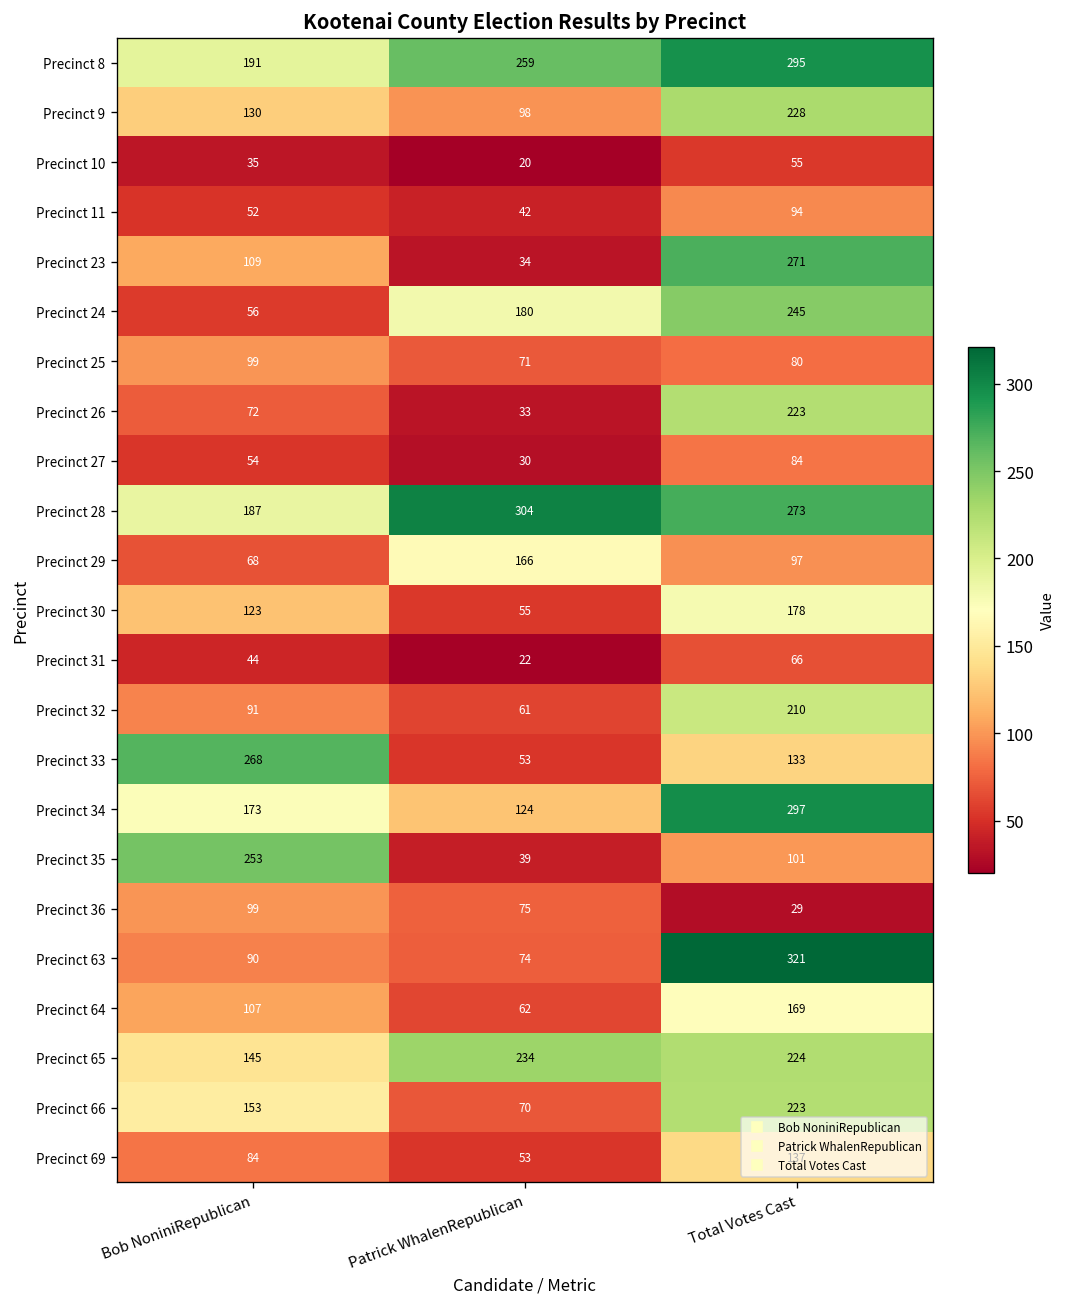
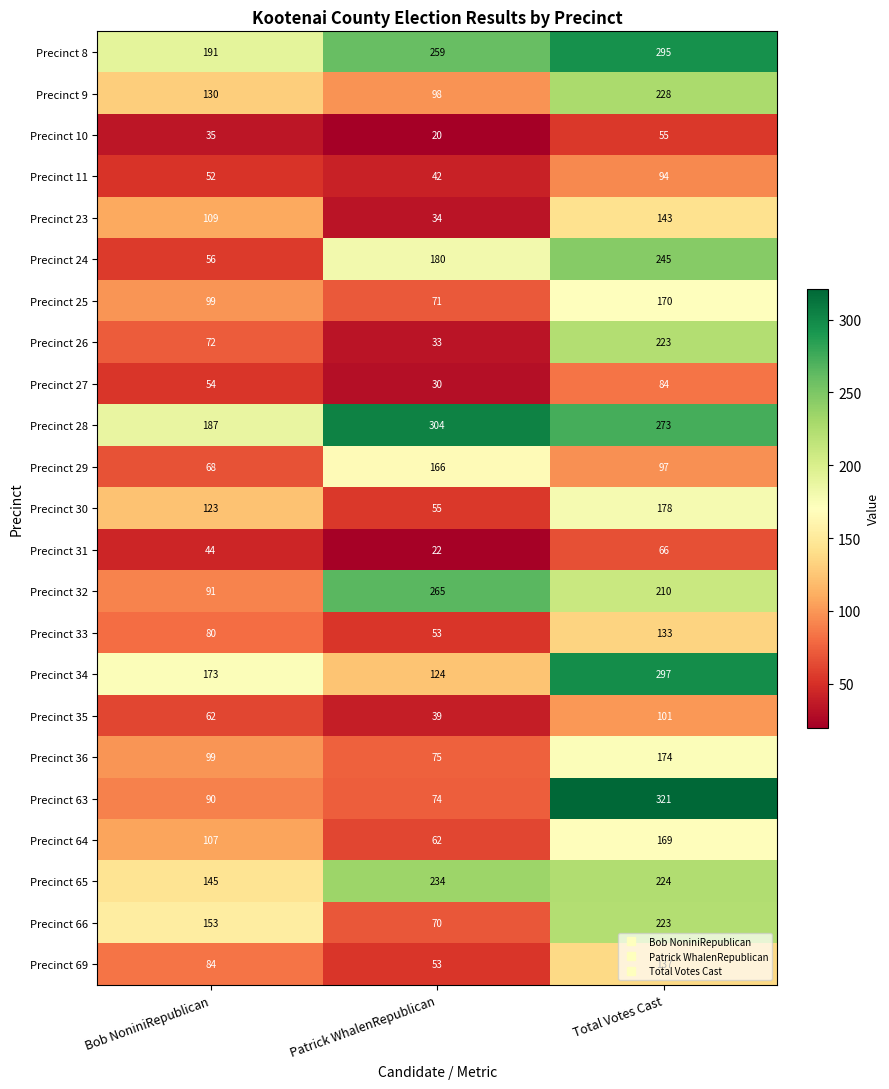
Precinct 23, Total Votes Cast: 271 -> 143
Precinct 25, Total Votes Cast: 80 -> 170
Precinct 32, Patrick WhalenRepublican: 61 -> 265
Precinct 33, Bob NoniniRepublican: 268 -> 80
Precinct 35, Bob NoniniRepublican: 253 -> 62
Precinct 36, Total Votes Cast: 29 -> 174
